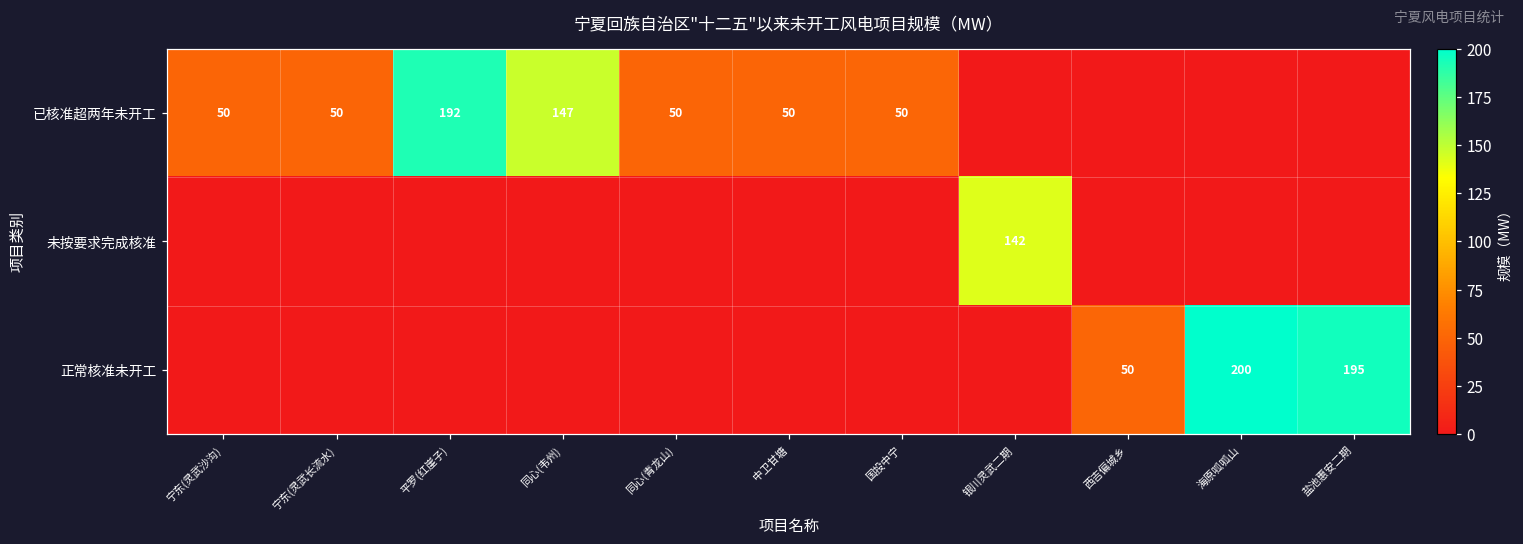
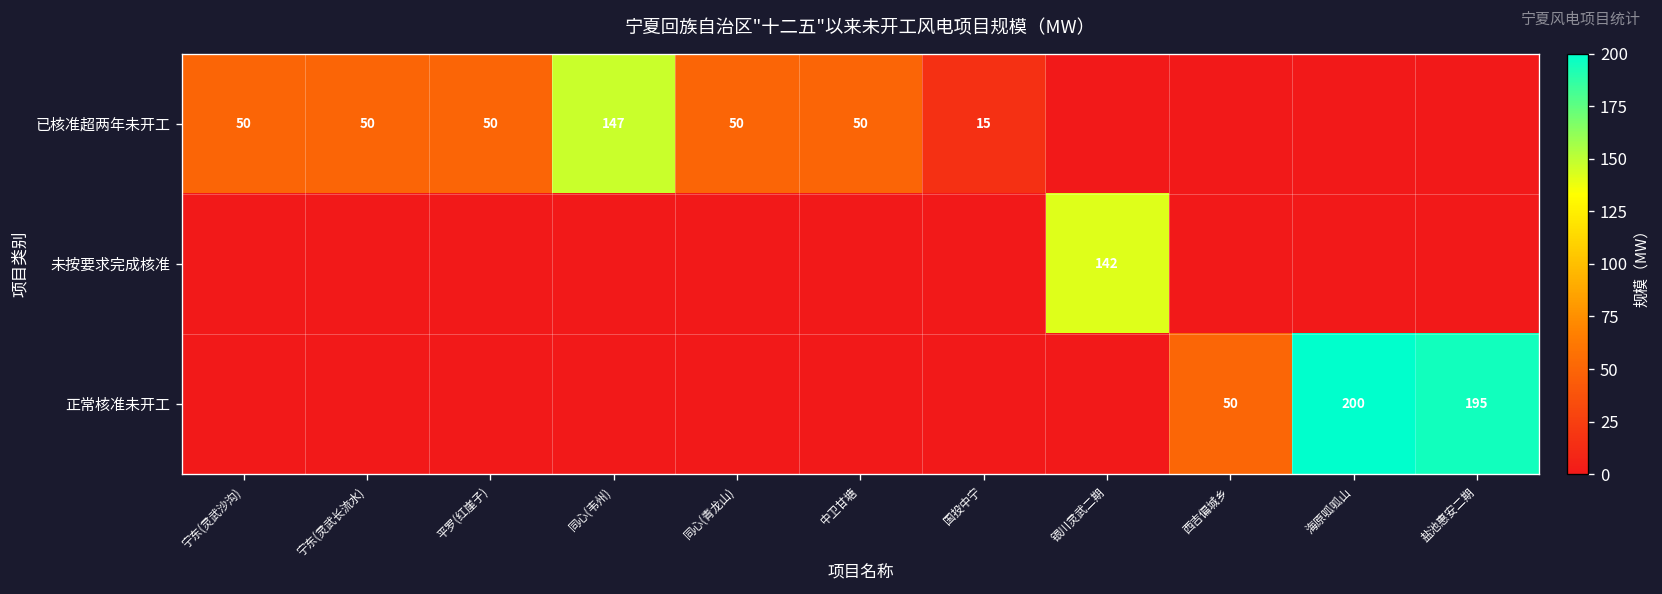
已核准超两年未开工, 平罗(红崖子): 192 -> 50
已核准超两年未开工, 国投中宁: 50 -> 15
